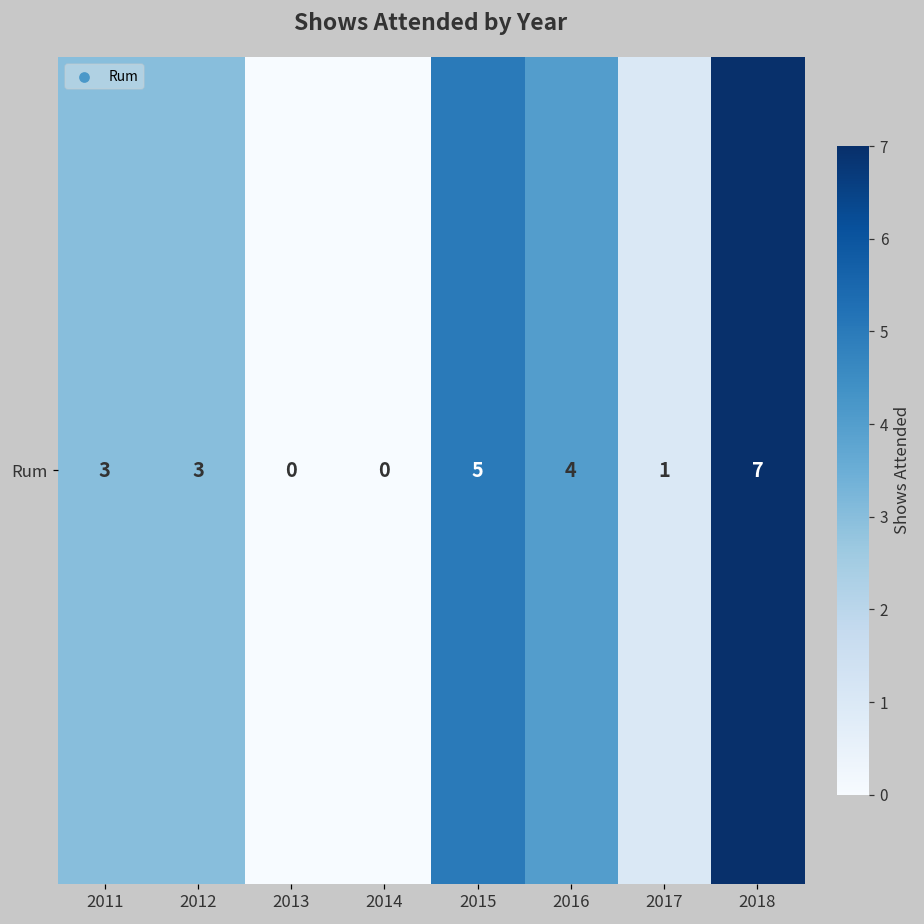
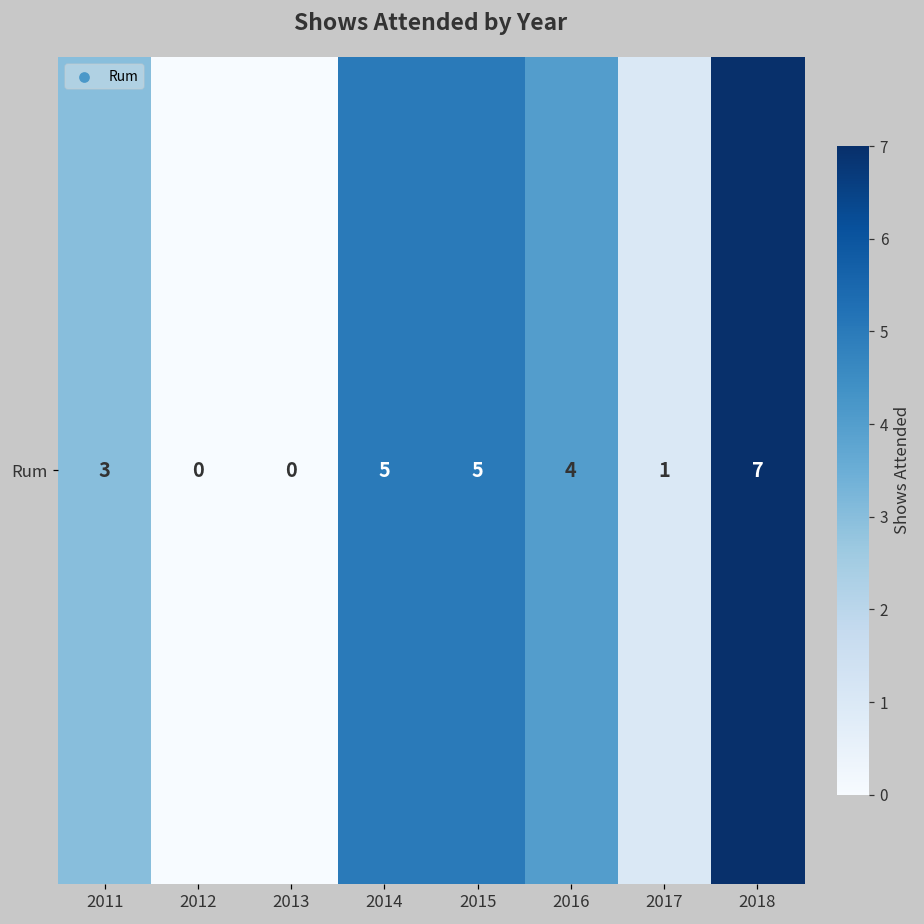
Rum, 2012: 3 -> 0
Rum, 2014: 0 -> 5
